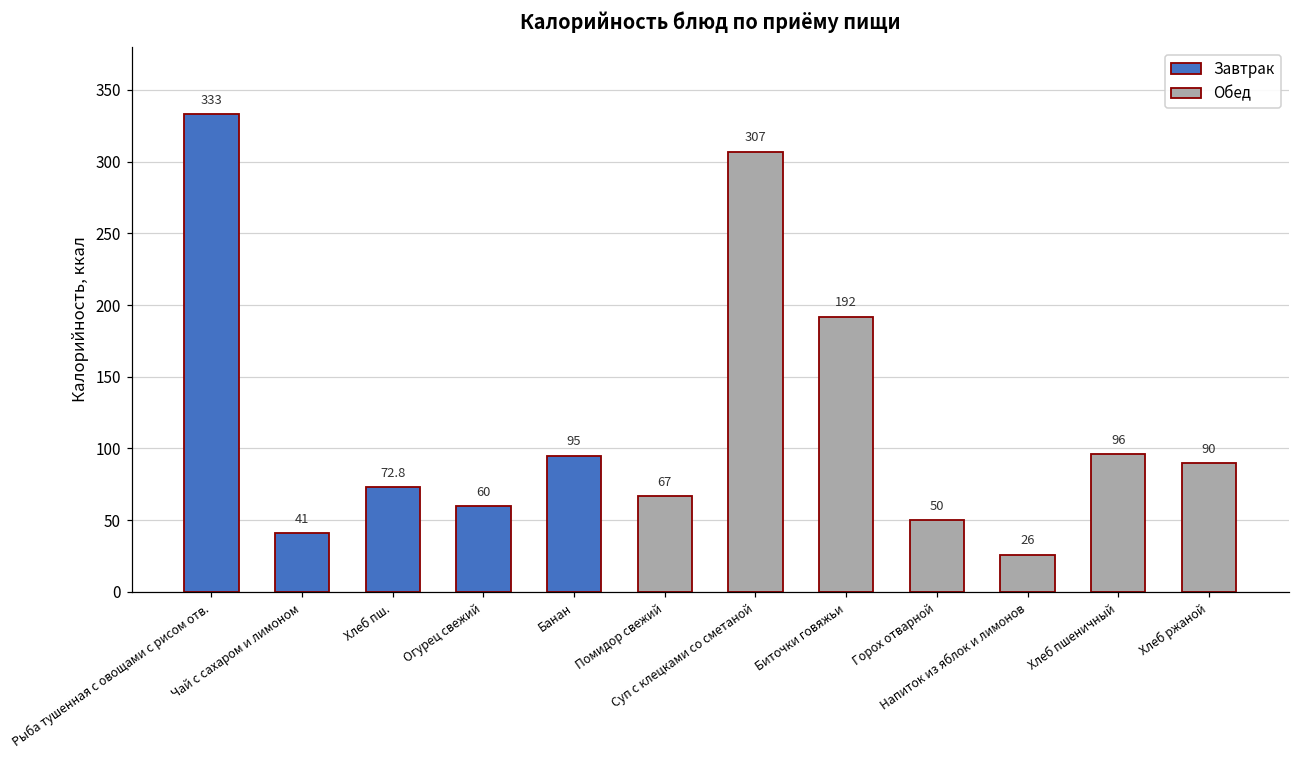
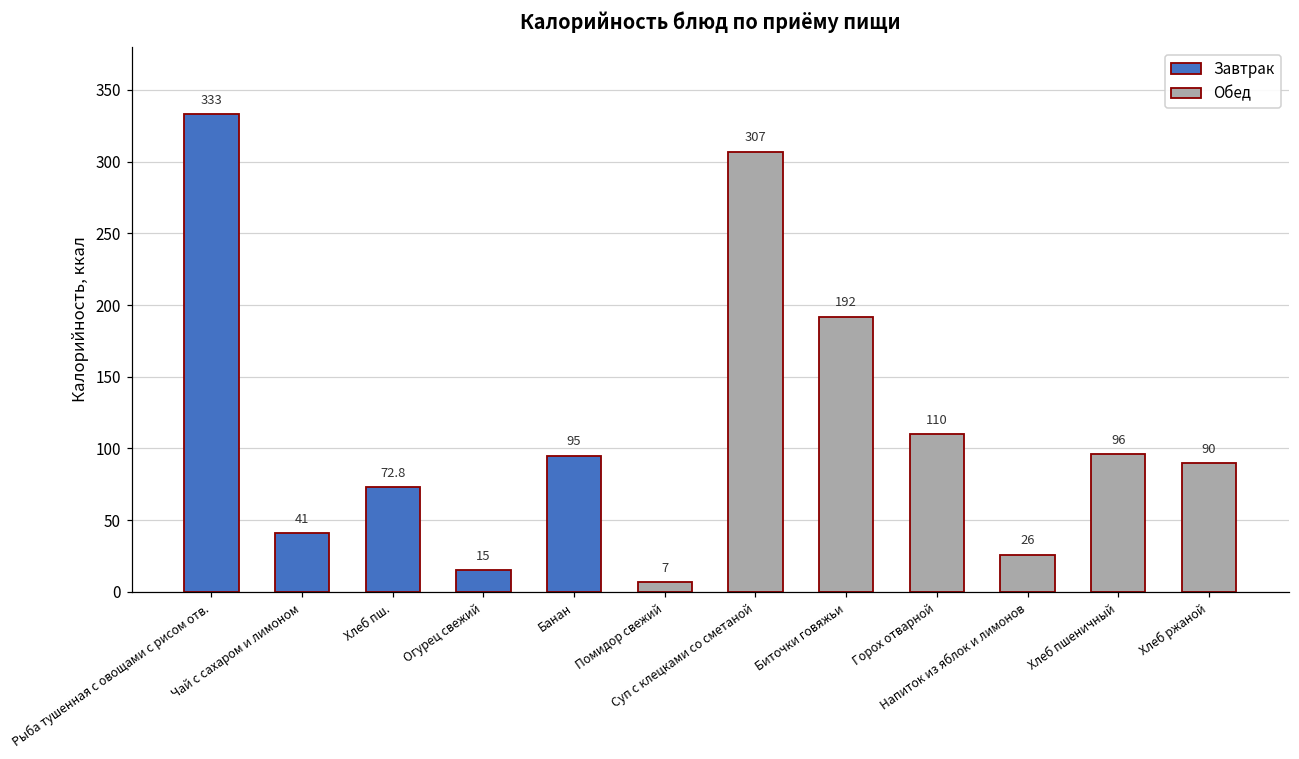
Огурец свежий: 60 -> 15
Помидор свежий: 67 -> 7
Горох отварной: 50 -> 110
